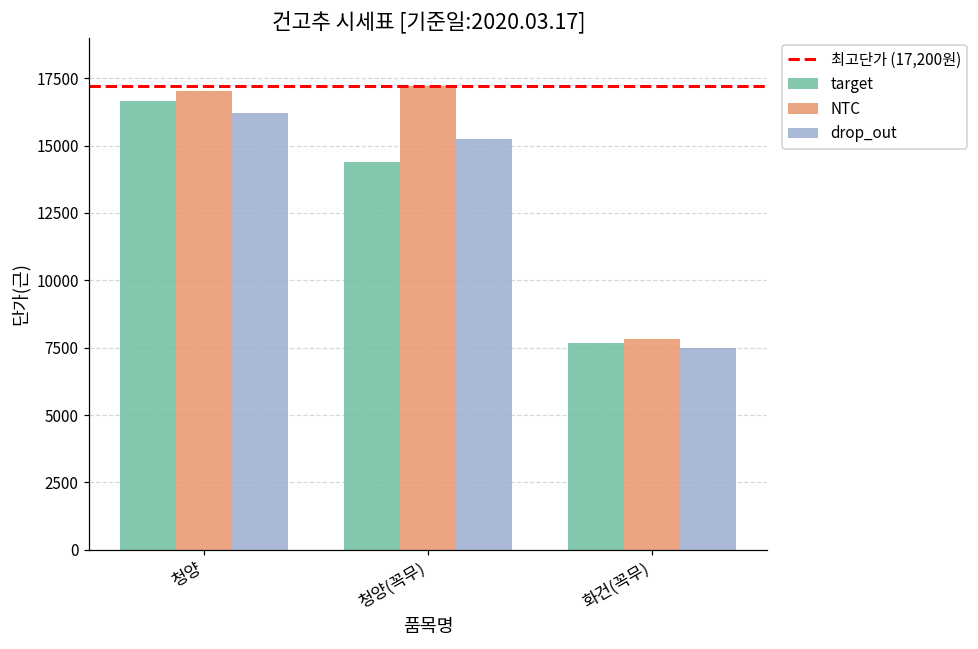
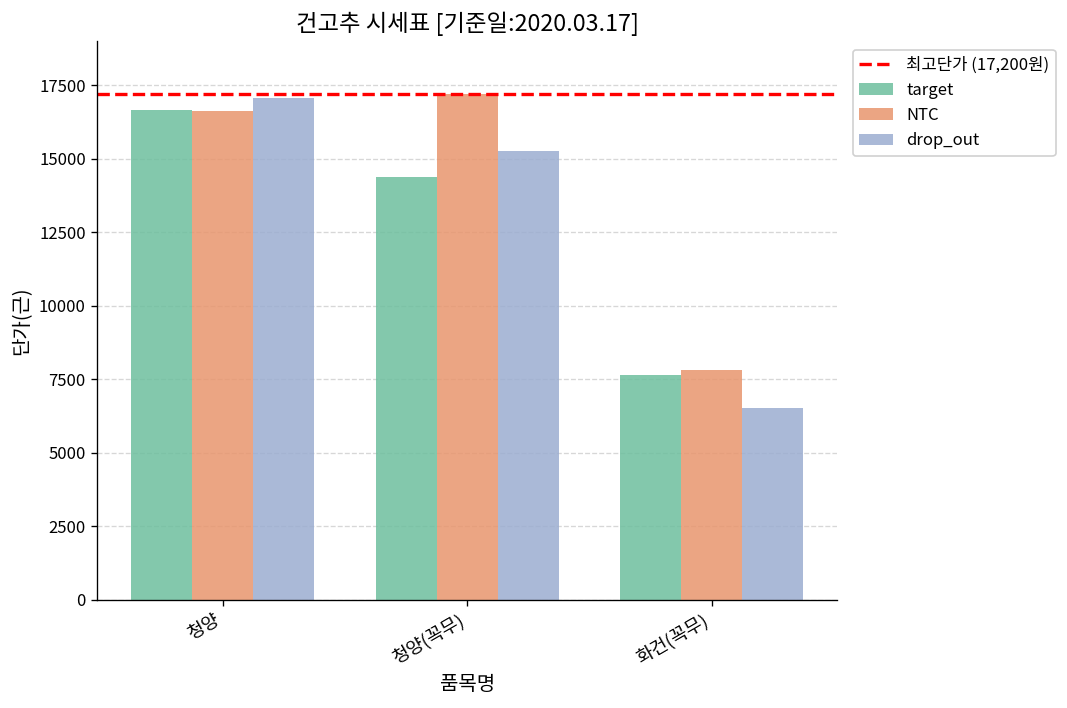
NTC, 청양: 17000 -> 16600
drop_out, 청양: 16200 -> 17100
drop_out, 화건(꼭무): 7500 -> 6500
